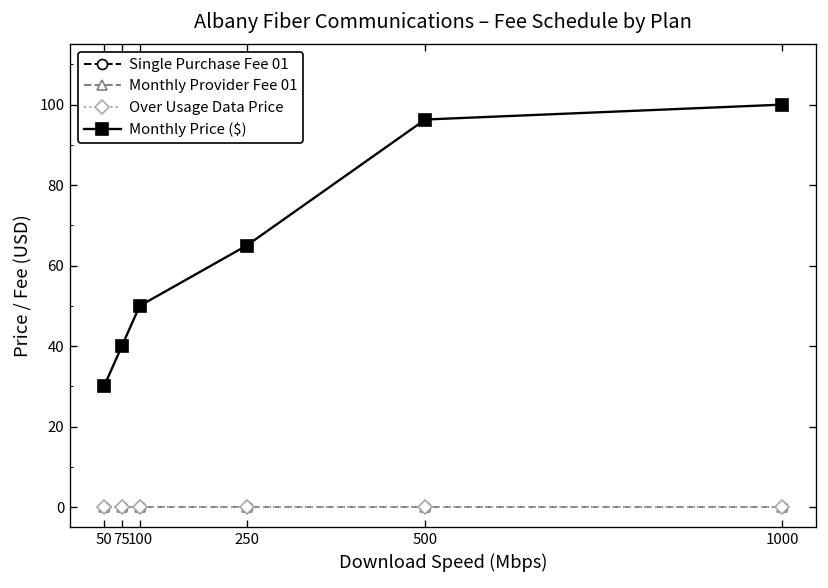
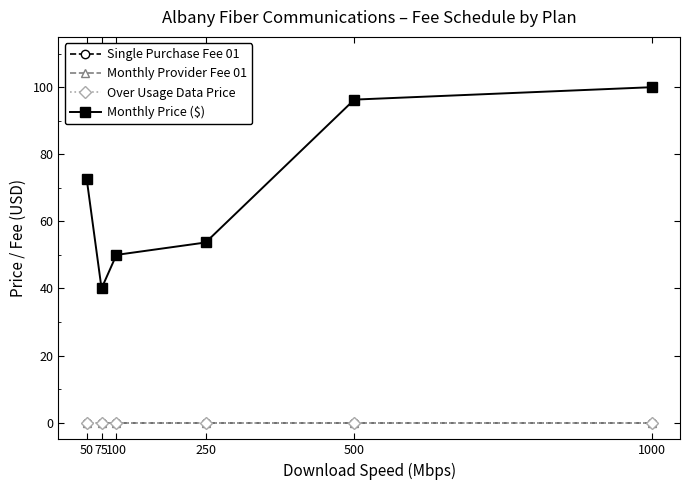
Monthly Price ($), 50: 30 -> 73
Monthly Price ($), 250: 65 -> 54
